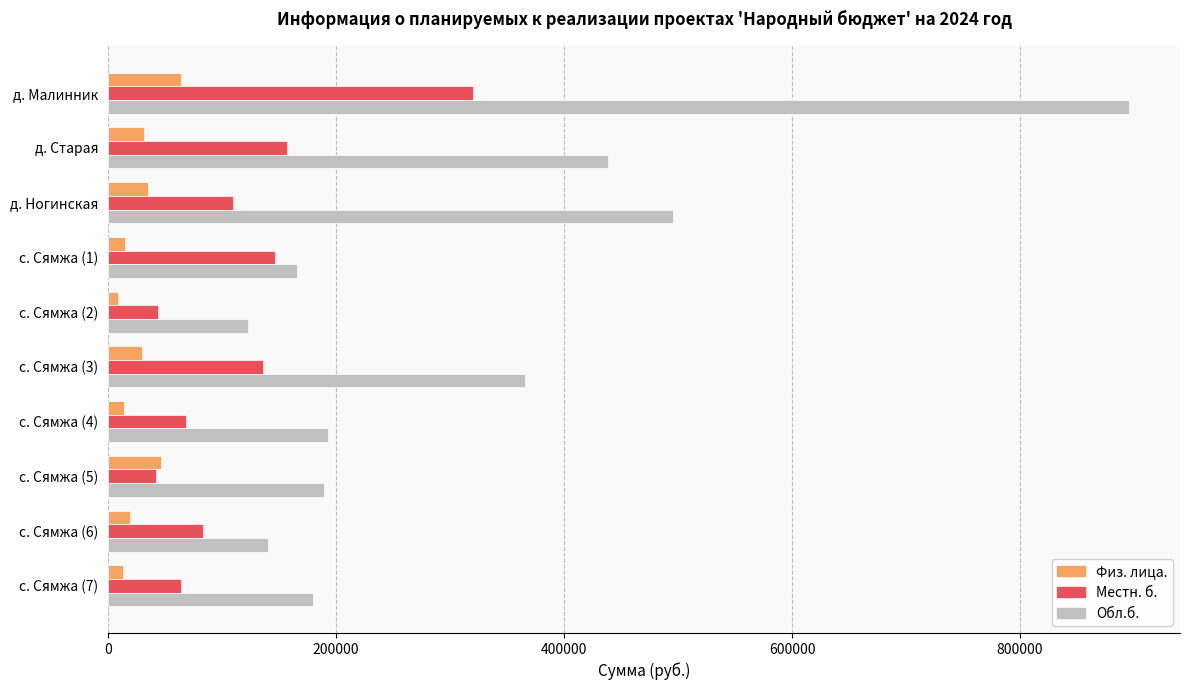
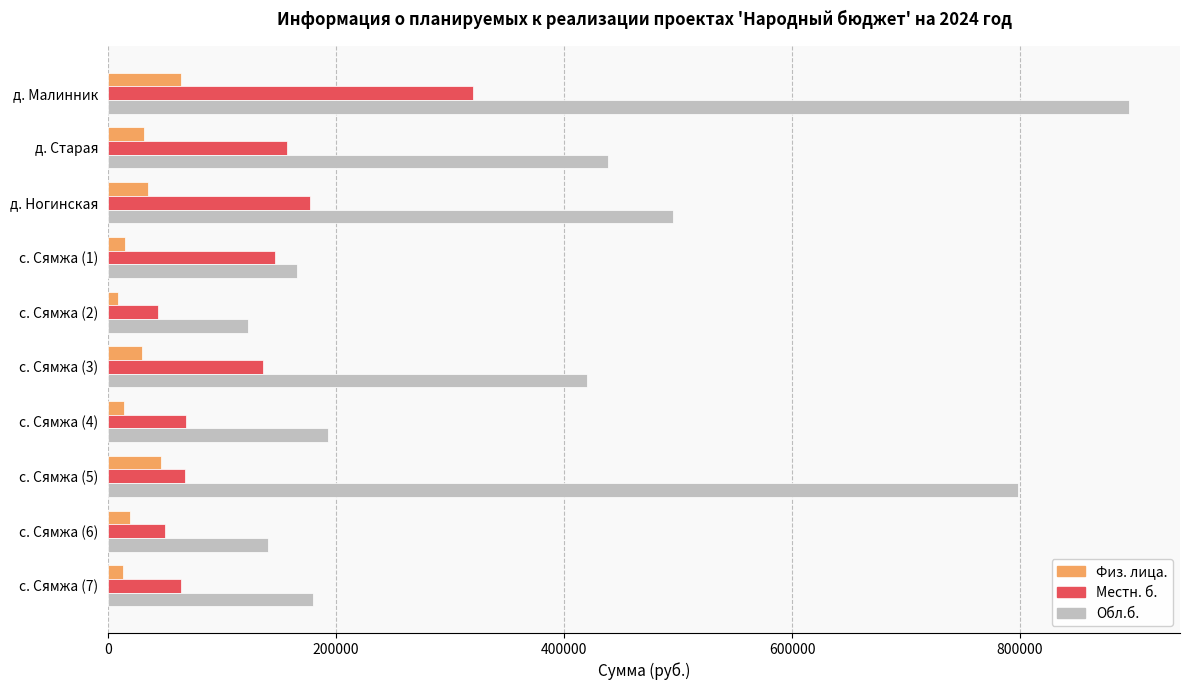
Местн. б., д. Ногинская: 109000 -> 177000
Обл.б., с. Сямжа (3): 366000 -> 420000
Местн. б., с. Сямжа (5): 42000 -> 67000
Обл.б., с. Сямжа (5): 189000 -> 798000
Местн. б., с. Сямжа (6): 83000 -> 50000
